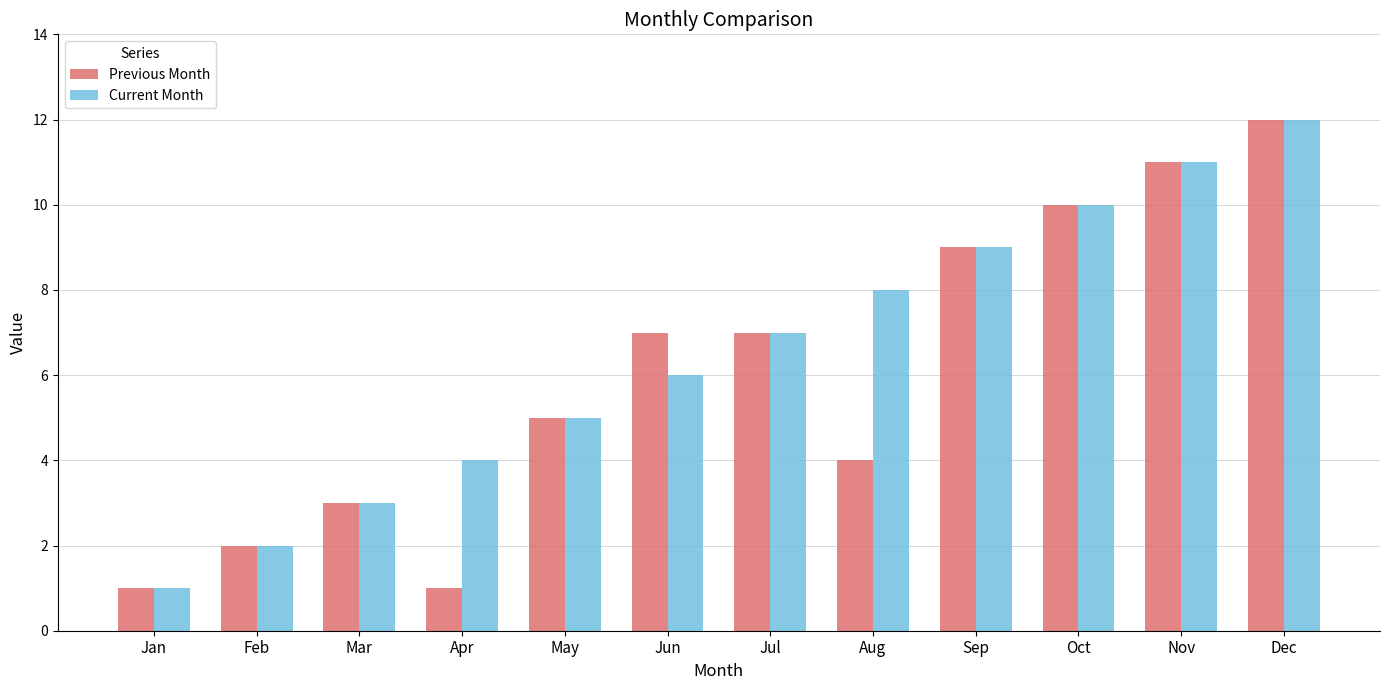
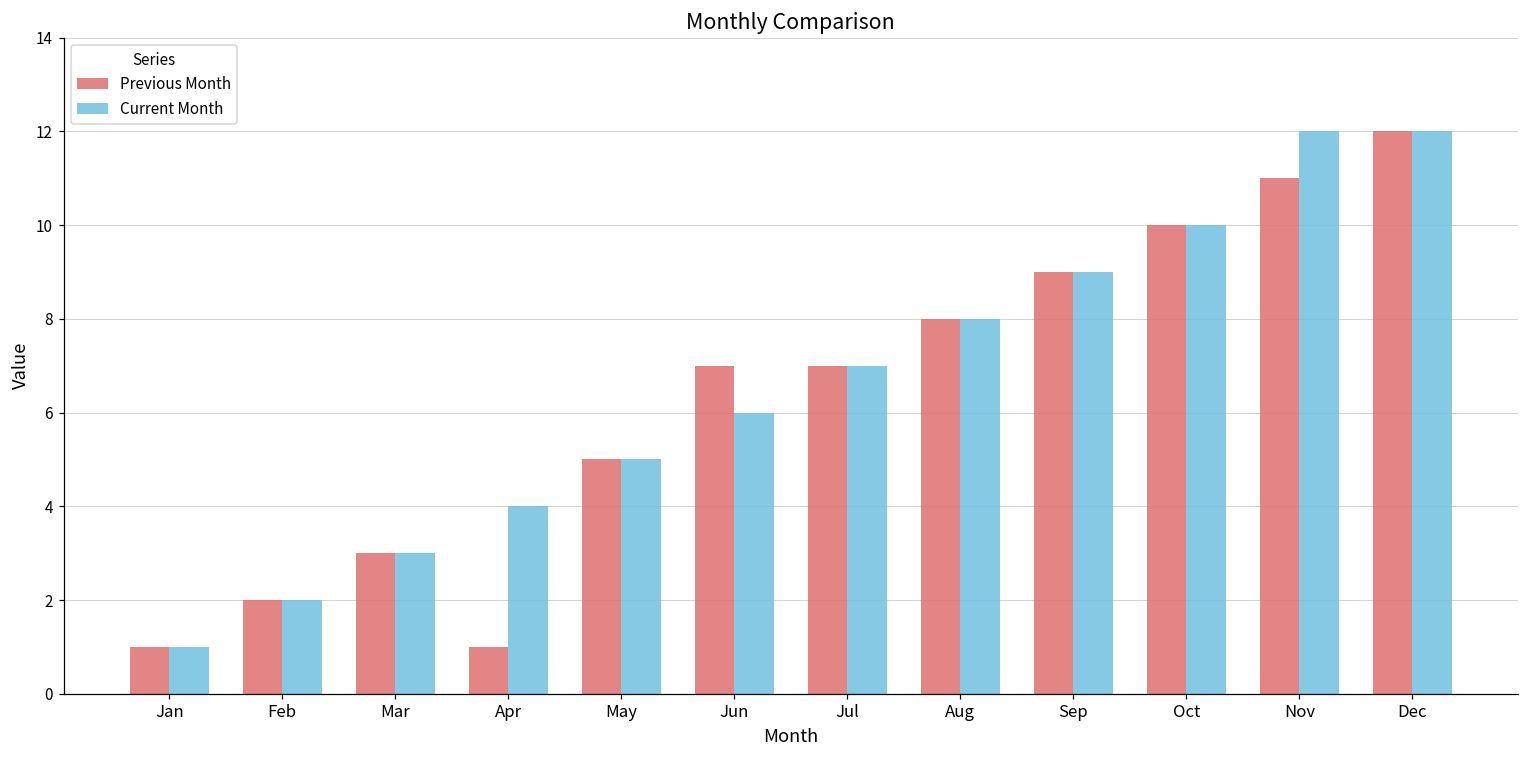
Previous Month, Aug: 4 -> 8
Current Month, Nov: 11 -> 12
